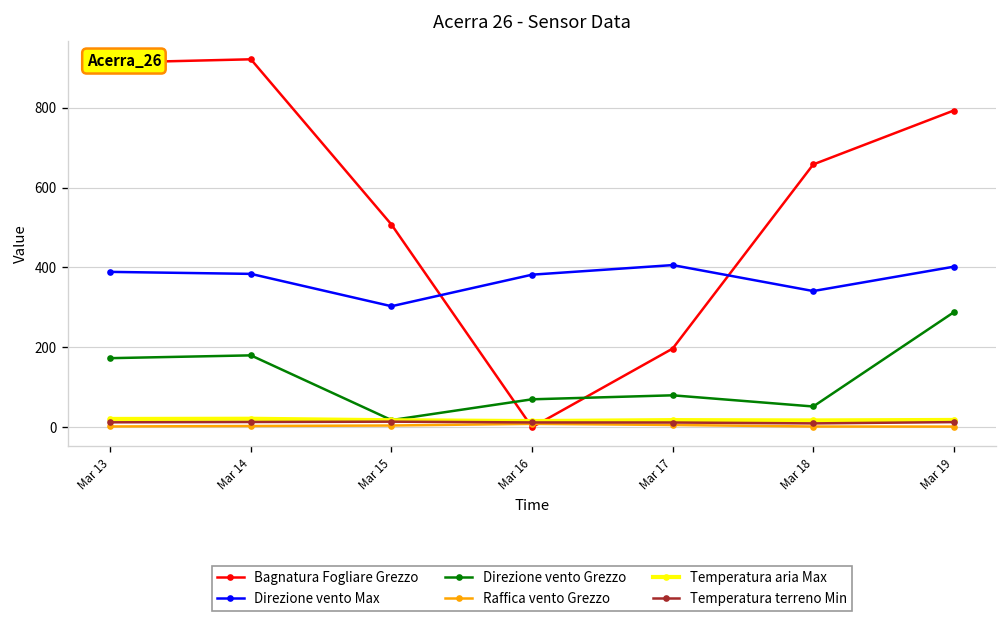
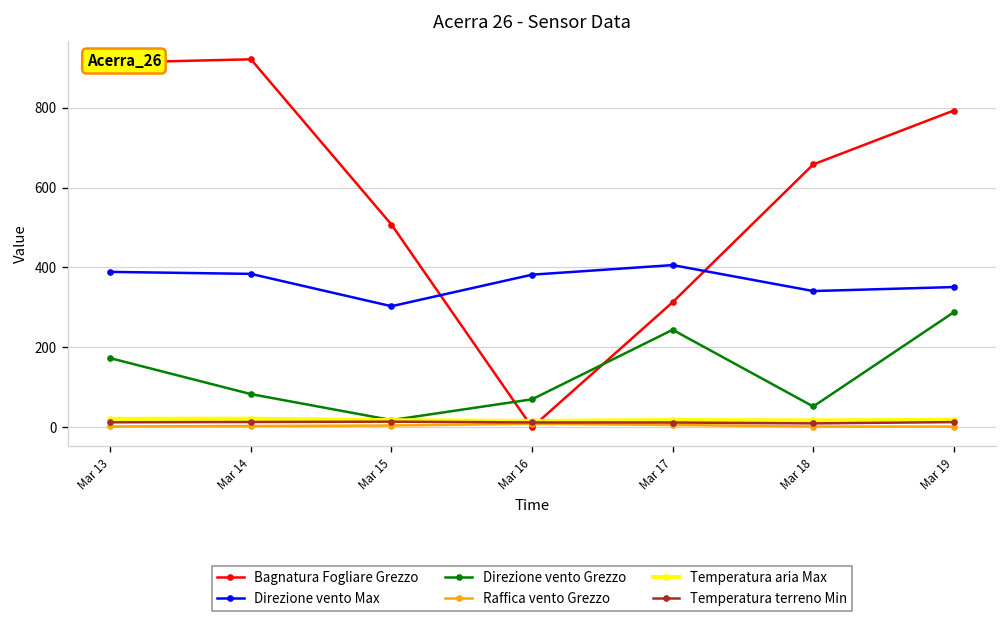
Direzione vento Grezzo, Mar 14: 180 -> 80
Bagnatura Fogliare Grezzo, Mar 17: 200 -> 310
Direzione vento Grezzo, Mar 17: 80 -> 240
Direzione vento Max, Mar 19: 400 -> 350
